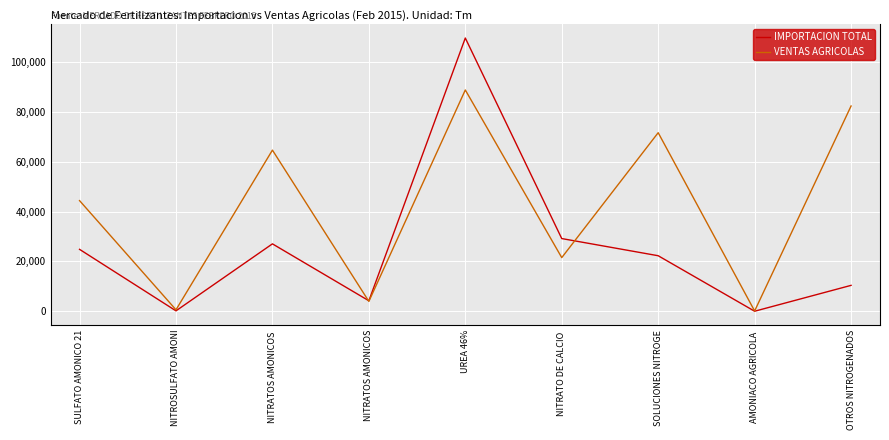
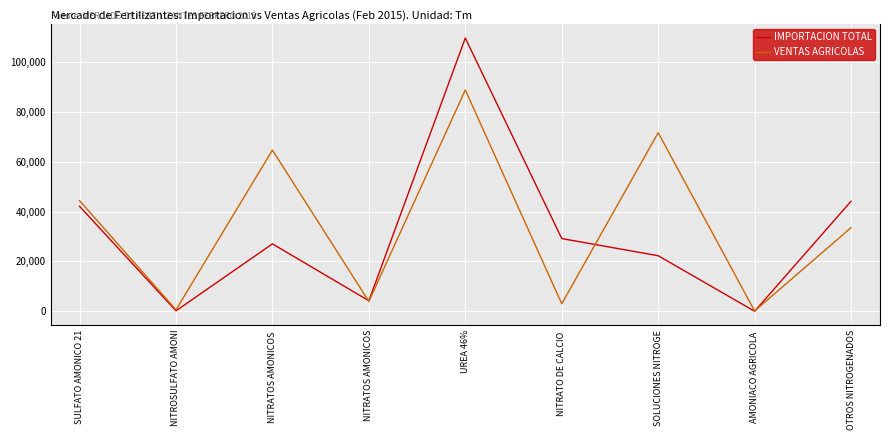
IMPORTACION TOTAL, SULFATO AMONICO 21: 25,000 -> 42,000
VENTAS AGRICOLAS, NITRATO DE CALCIO: 22,000 -> 3,000
IMPORTACION TOTAL, OTROS NITROGENADOS: 10,000 -> 44,000
VENTAS AGRICOLAS, OTROS NITROGENADOS: 82,000 -> 34,000
